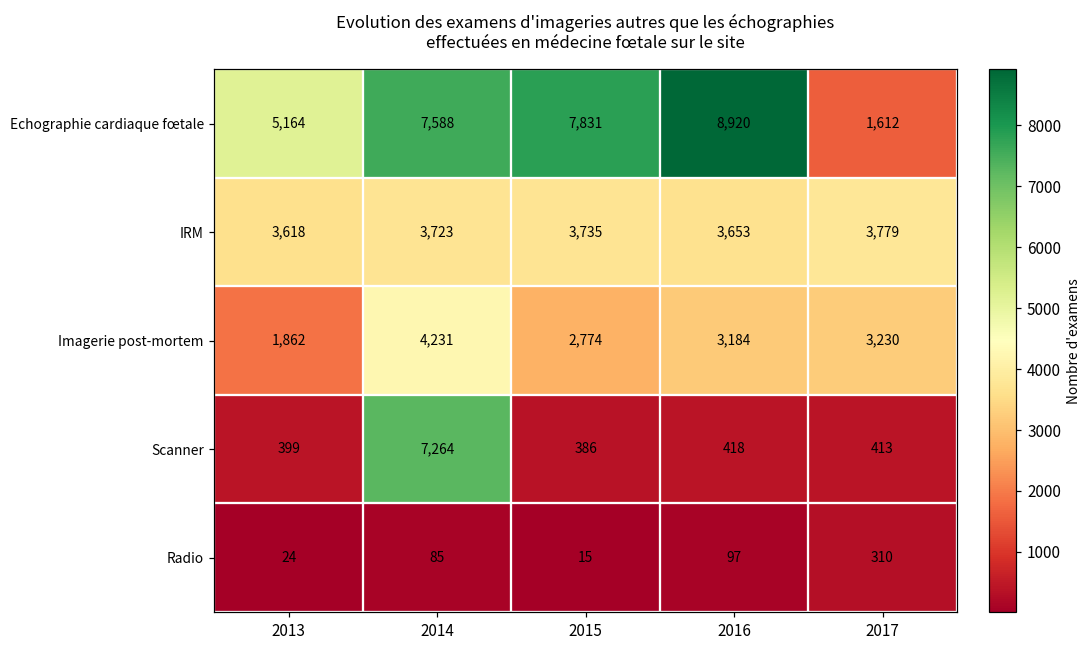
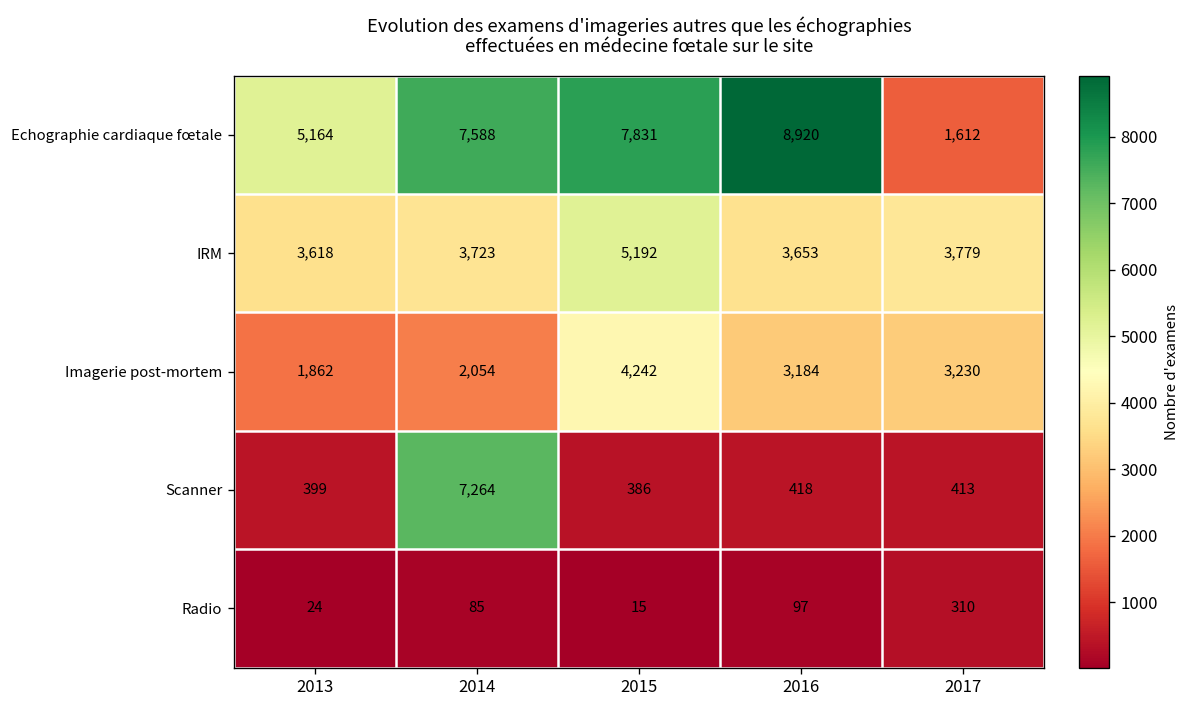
IRM, 2015: 3,735 -> 5,192
Imagerie post-mortem, 2014: 4,231 -> 2,054
Imagerie post-mortem, 2015: 2,774 -> 4,242
